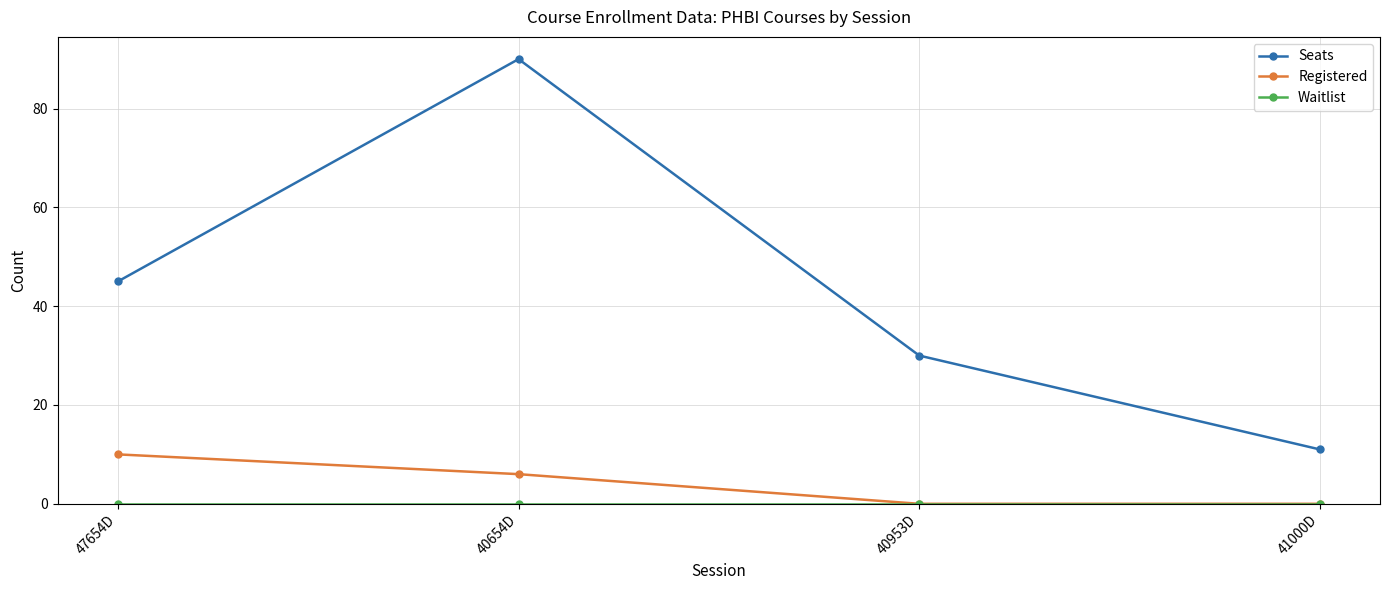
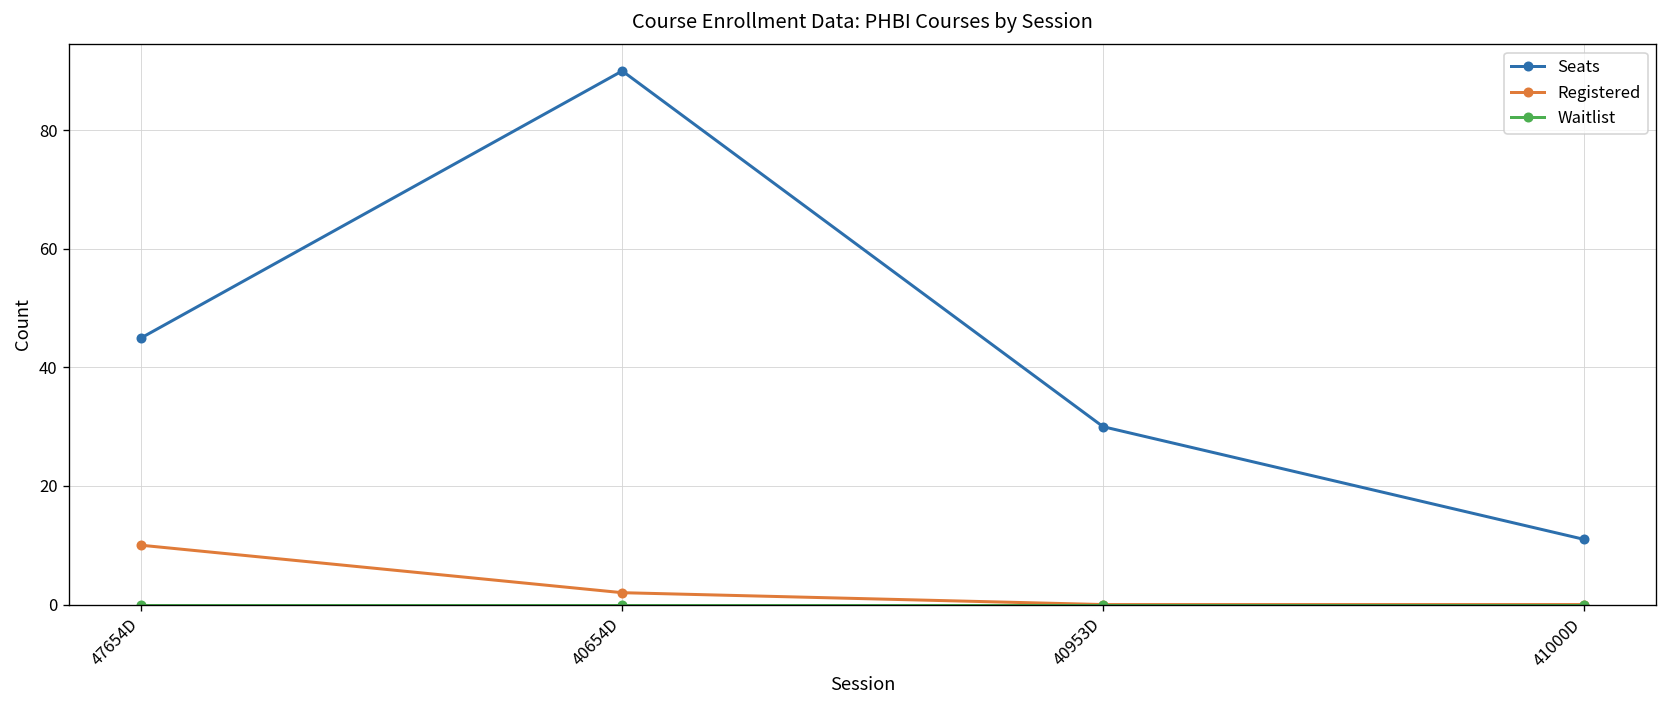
Registered, 40654D: 6 -> 2
